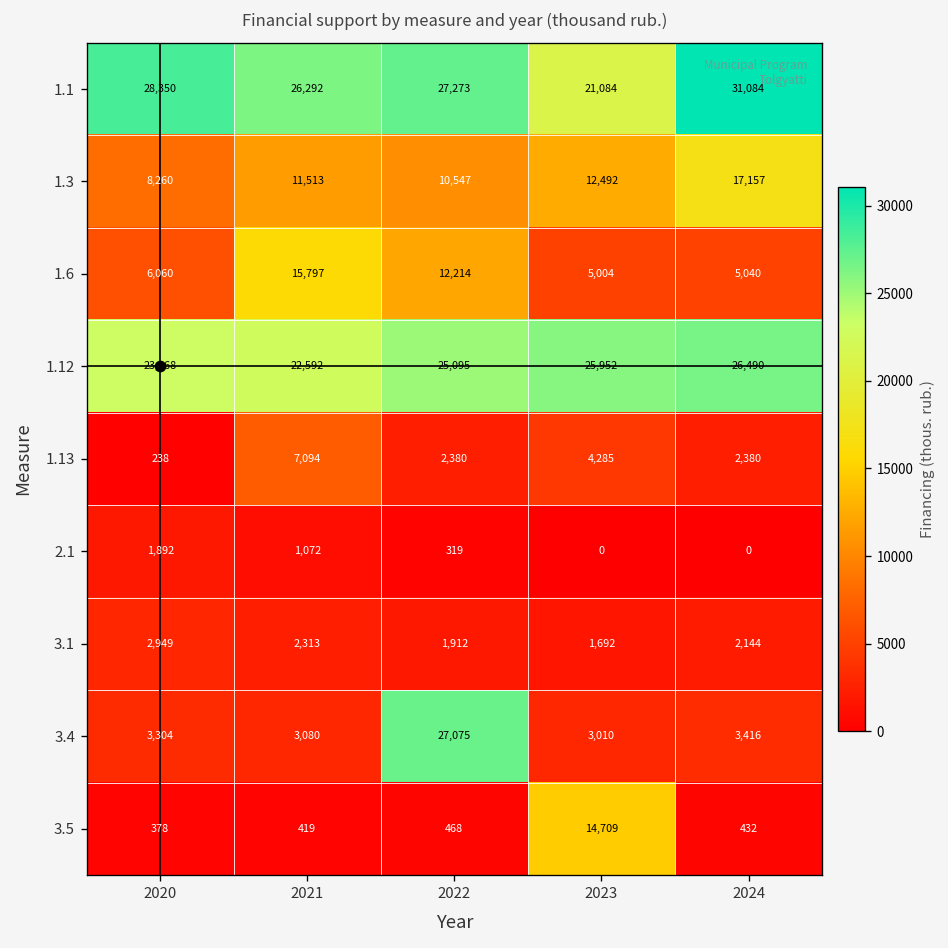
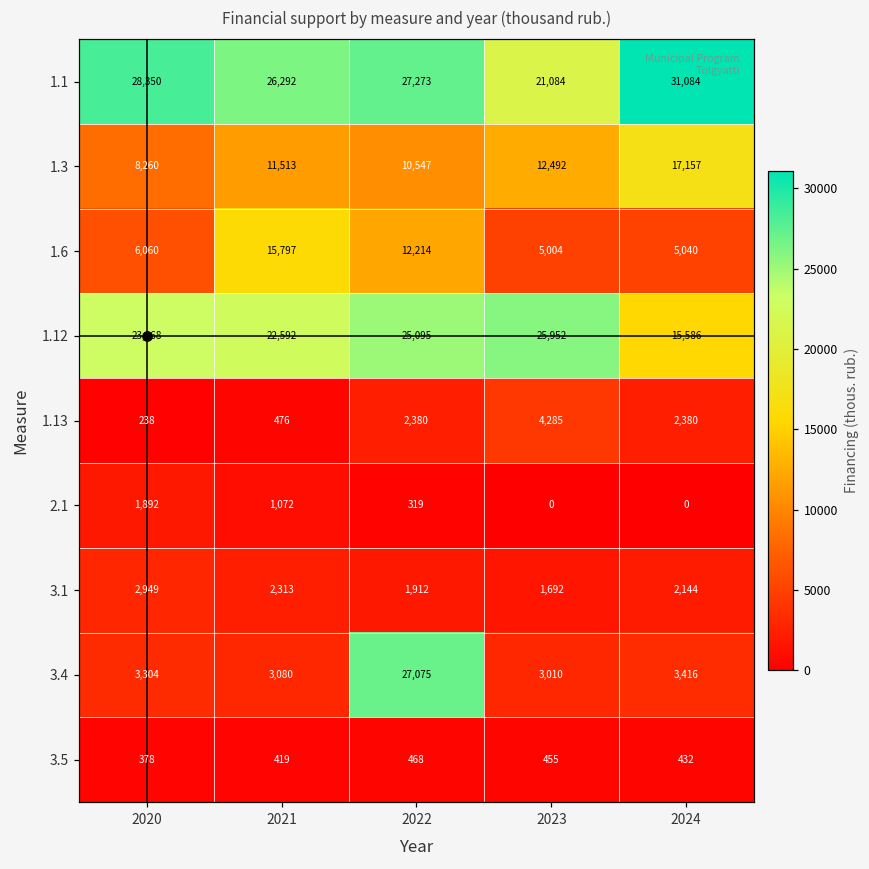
1.12, 2024: 26,490 -> 15,586
1.13, 2021: 7,094 -> 476
3.5, 2023: 14,709 -> 455
